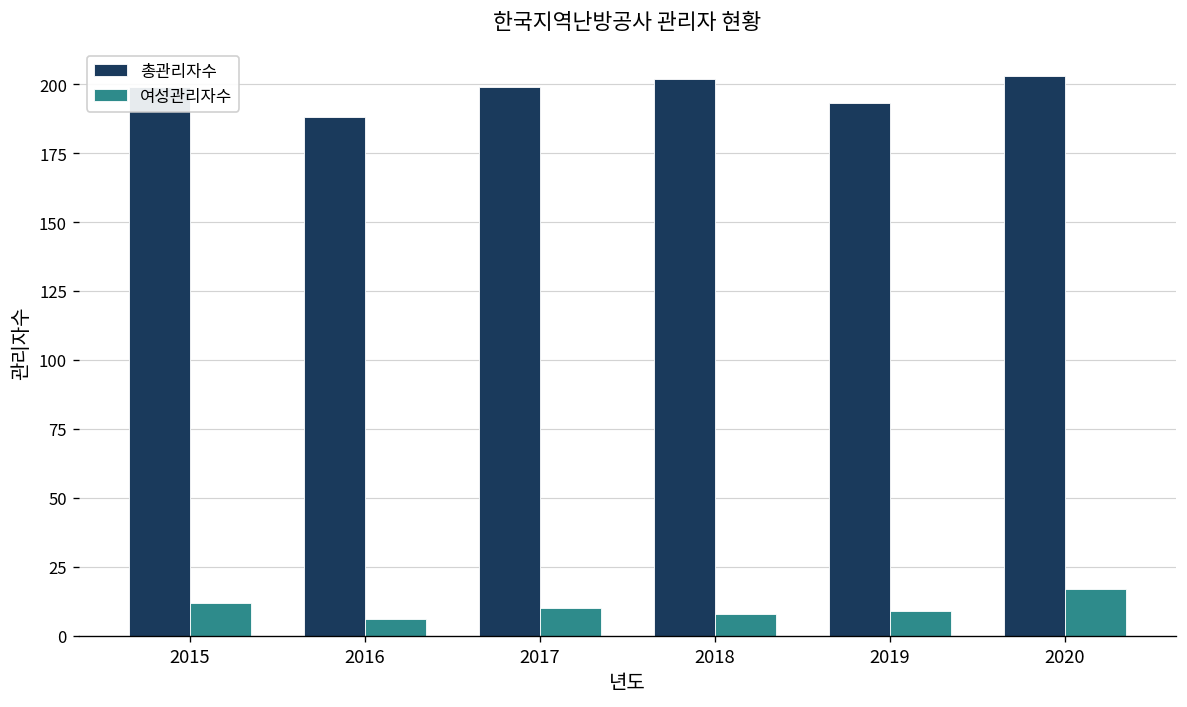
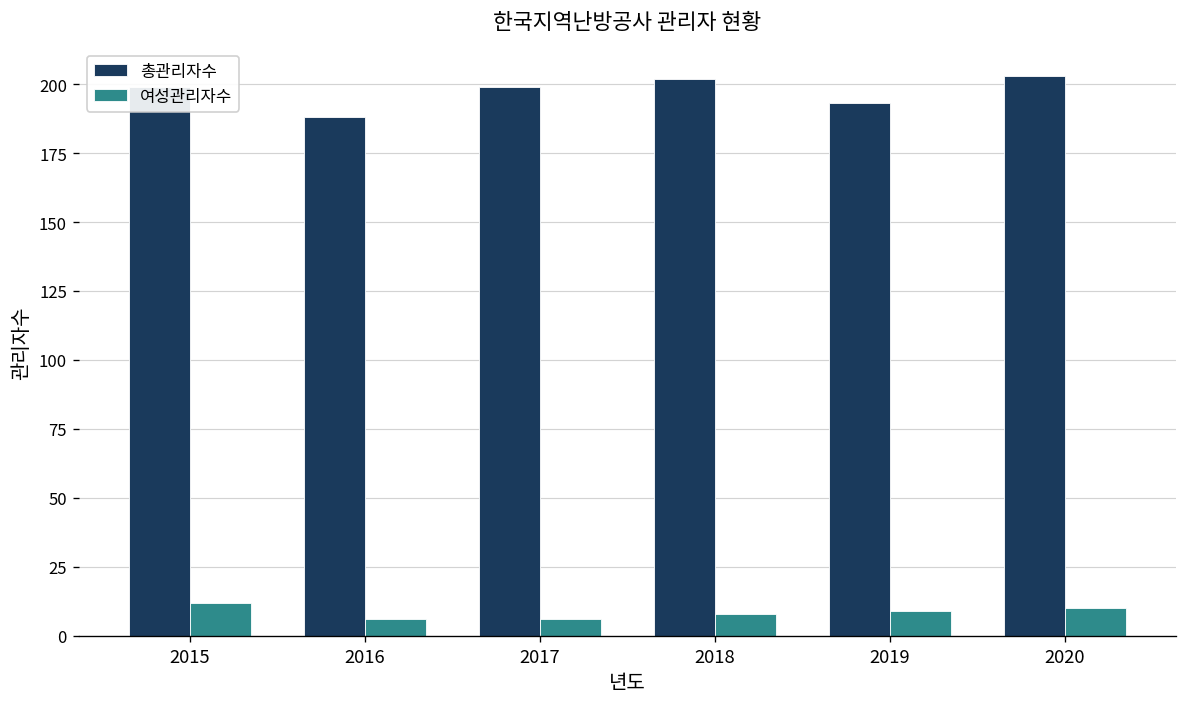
여성관리자수, 2017: 10 -> 6
여성관리자수, 2020: 17 -> 10
